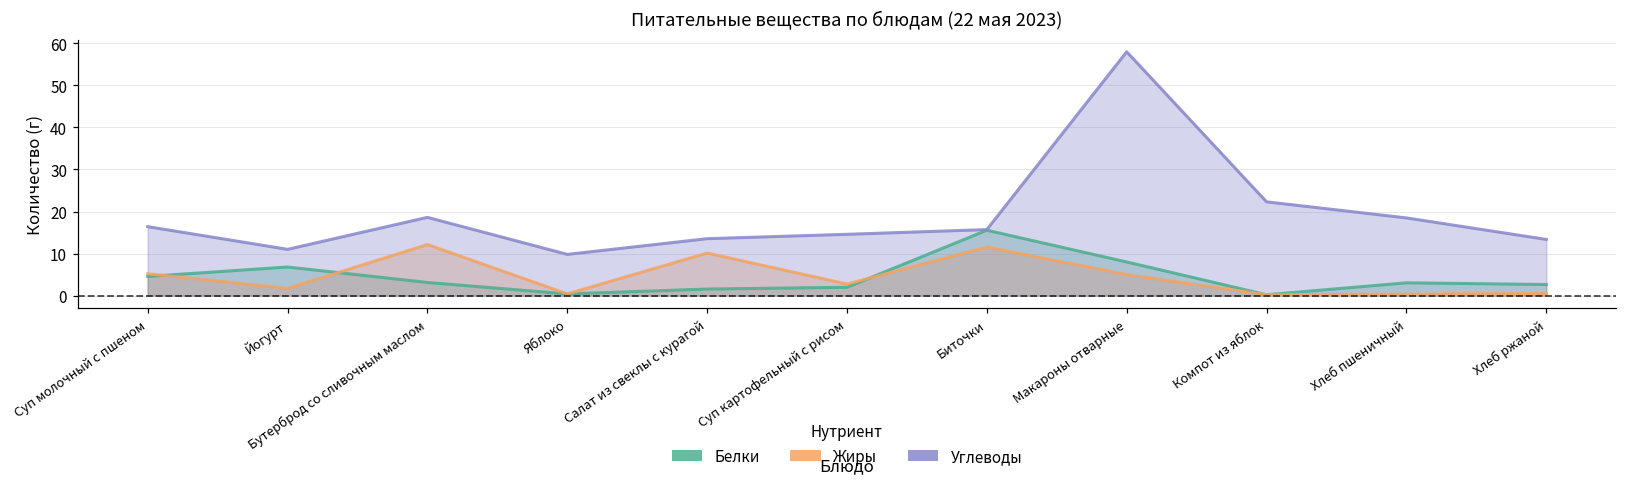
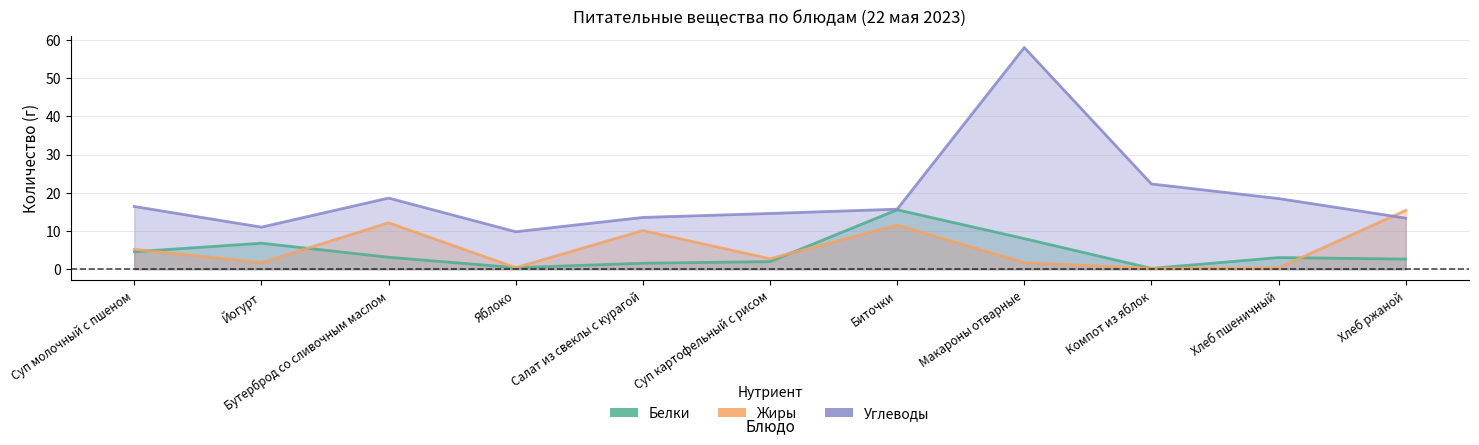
Жиры, Макароны отварные: 5 -> 2
Жиры, Хлеб ржаной: 0 -> 15
